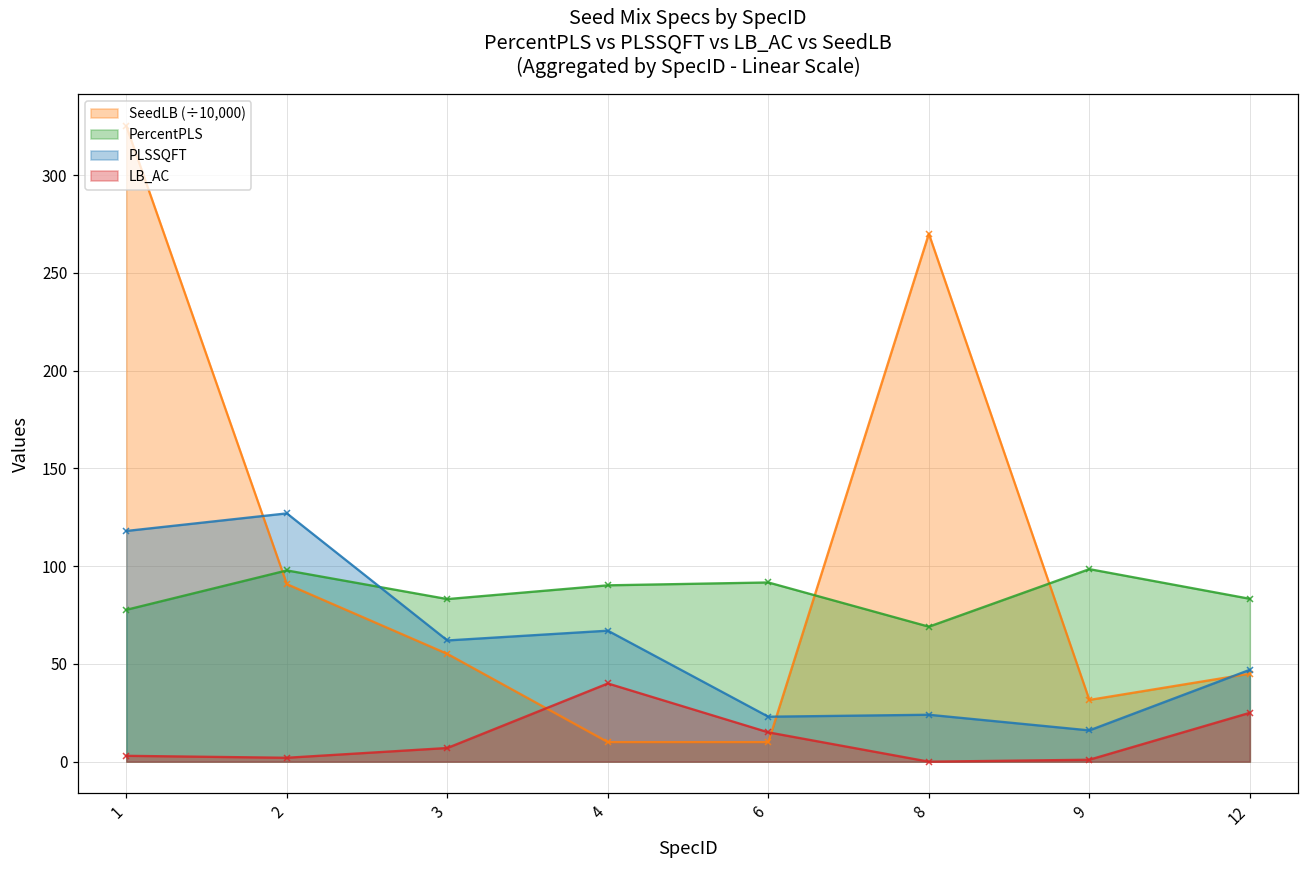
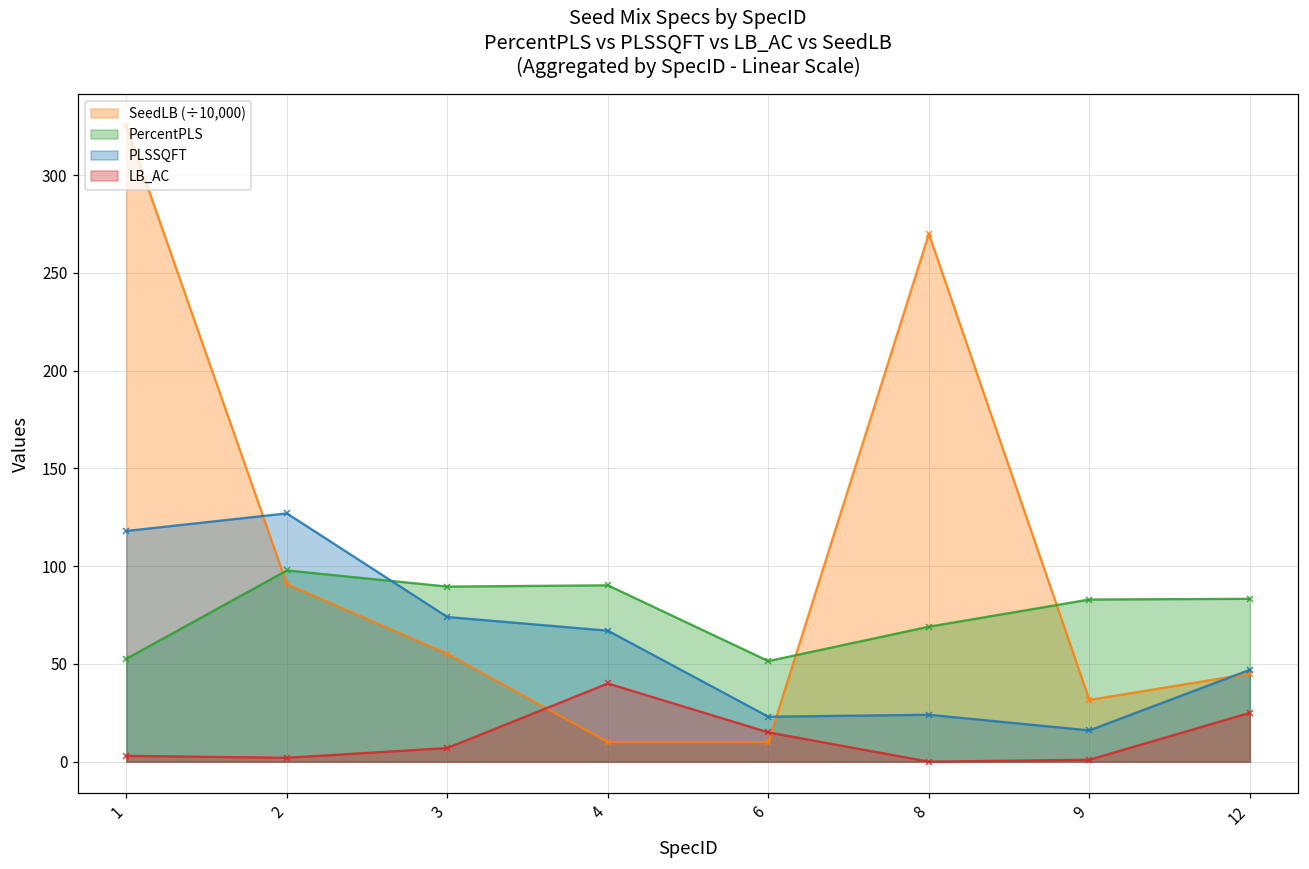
PercentPLS, 1: 78 -> 53
PercentPLS, 3: 83 -> 90
PLSSQFT, 3: 62 -> 74
PercentPLS, 6: 92 -> 51
PercentPLS, 9: 98 -> 83
